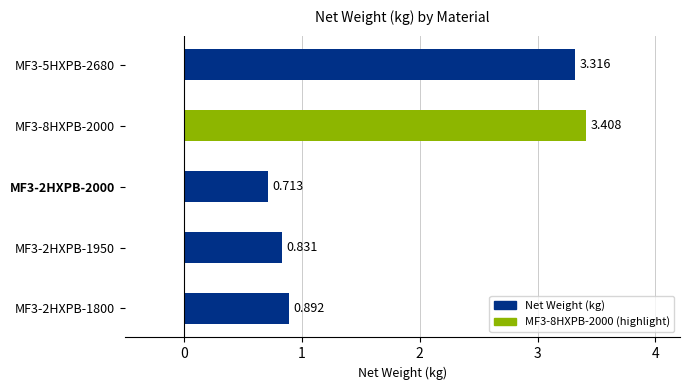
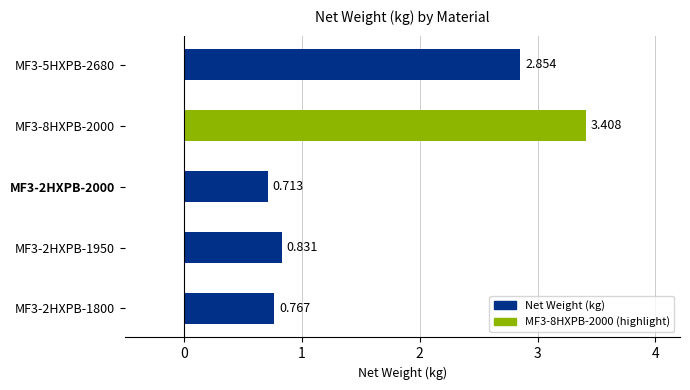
MF3-5HXPB-2680: 3.316 -> 2.854
MF3-2HXPB-1800: 0.892 -> 0.767
